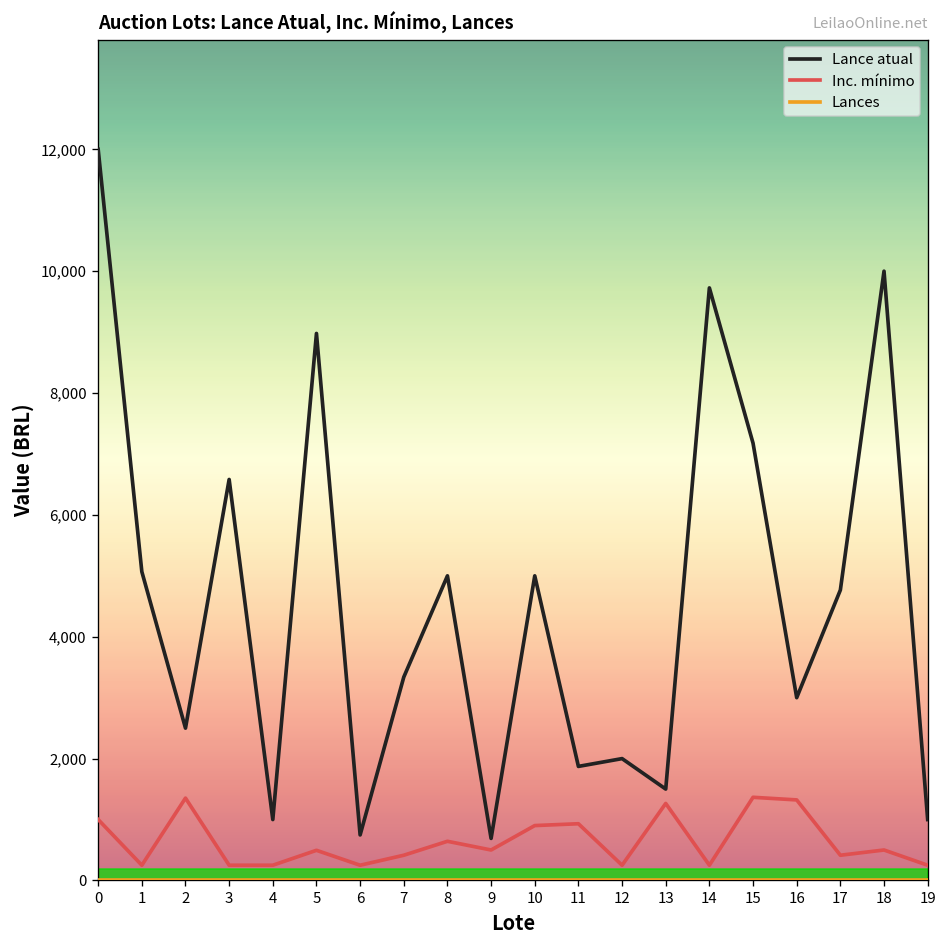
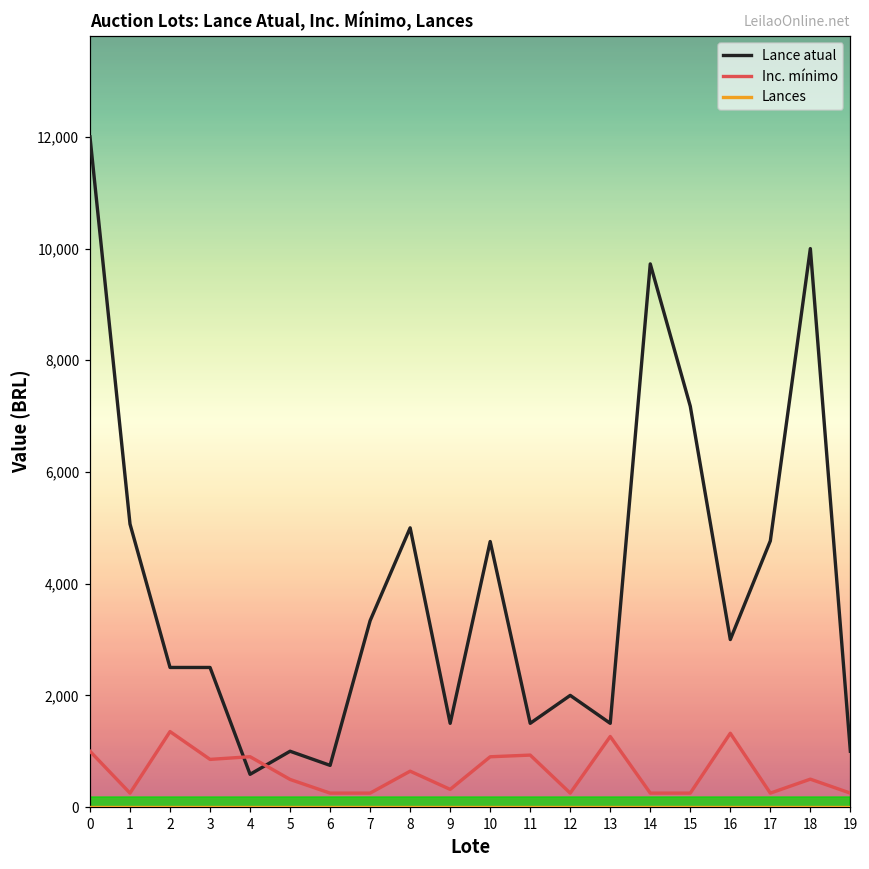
Lance atual, 3: 6,600 -> 2,500
Inc. mínimo, 3: 300 -> 900
Lance atual, 4: 1,000 -> 600
Inc. mínimo, 4: 300 -> 900
Lance atual, 5: 9,000 -> 1,000
Inc. mínimo, 7: 400 -> 300
Lance atual, 9: 700 -> 1,500
Inc. mínimo, 9: 500 -> 300
Lance atual, 10: 5,000 -> 4,800
Lance atual, 11: 1,900 -> 1,500
Inc. mínimo, 15: 1,400 -> 300
Inc. mínimo, 17: 400 -> 300
